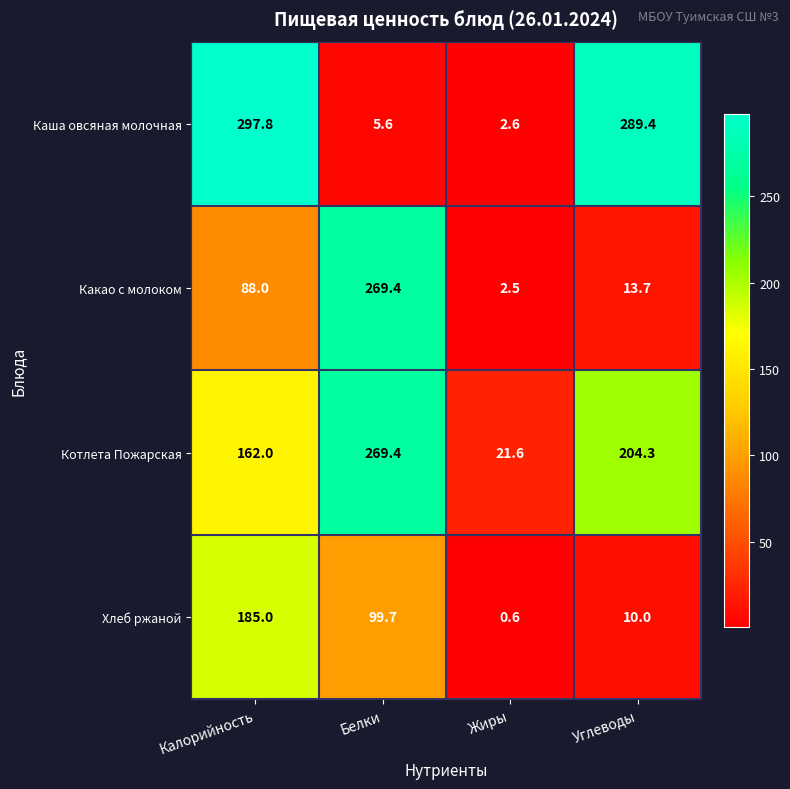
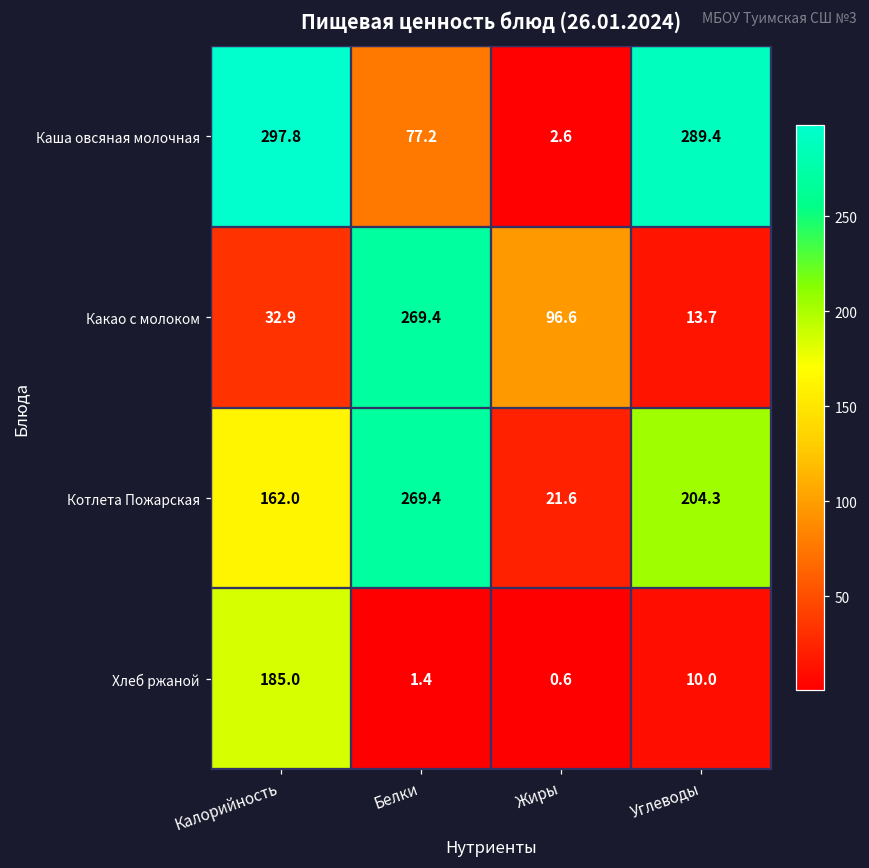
Каша овсяная молочная, Белки: 5.6 -> 77.2
Какао с молоком, Калорийность: 88.0 -> 32.9
Какао с молоком, Жиры: 2.5 -> 96.6
Хлеб ржаной, Белки: 99.7 -> 1.4
